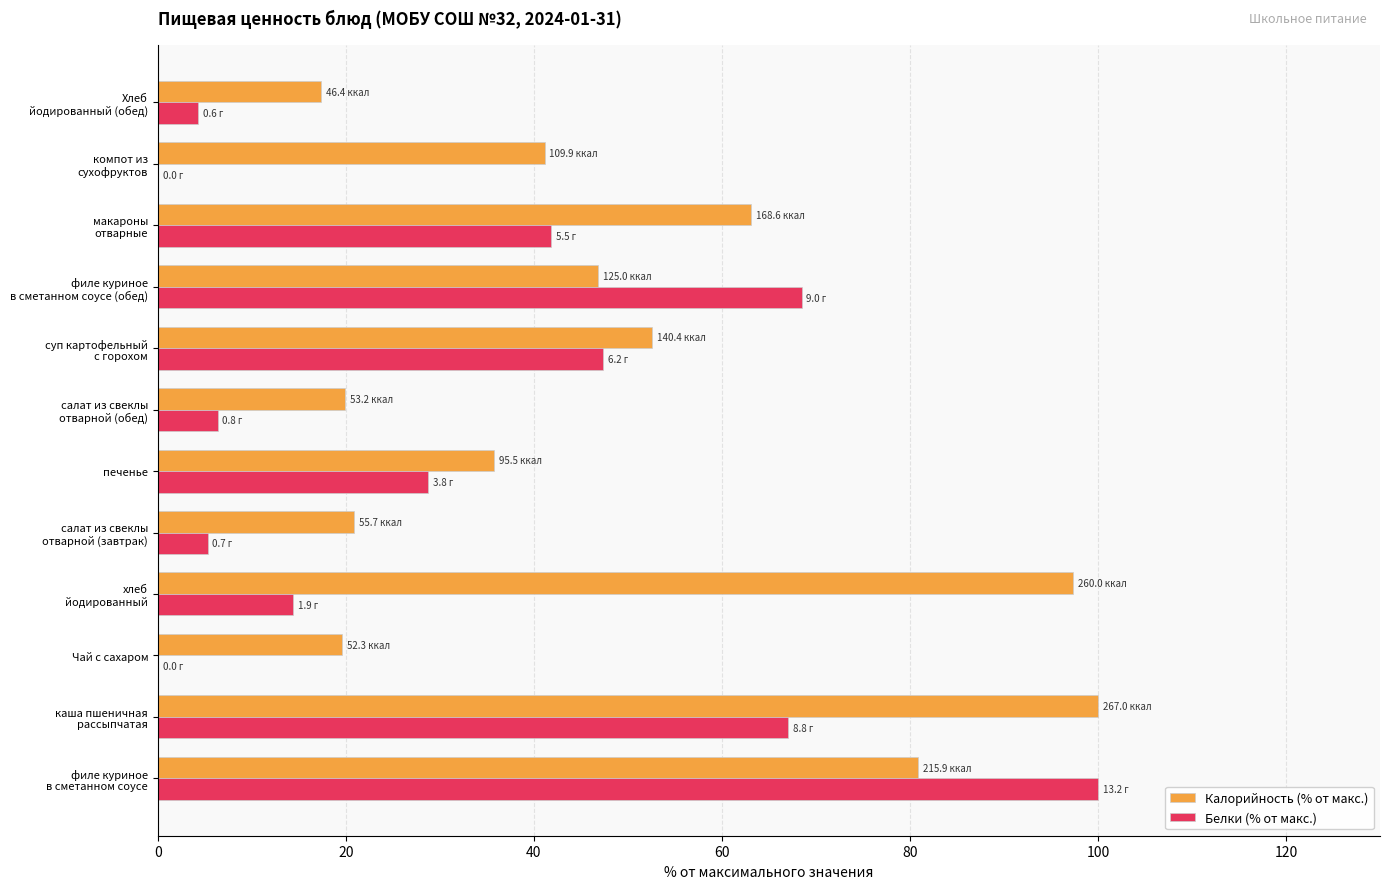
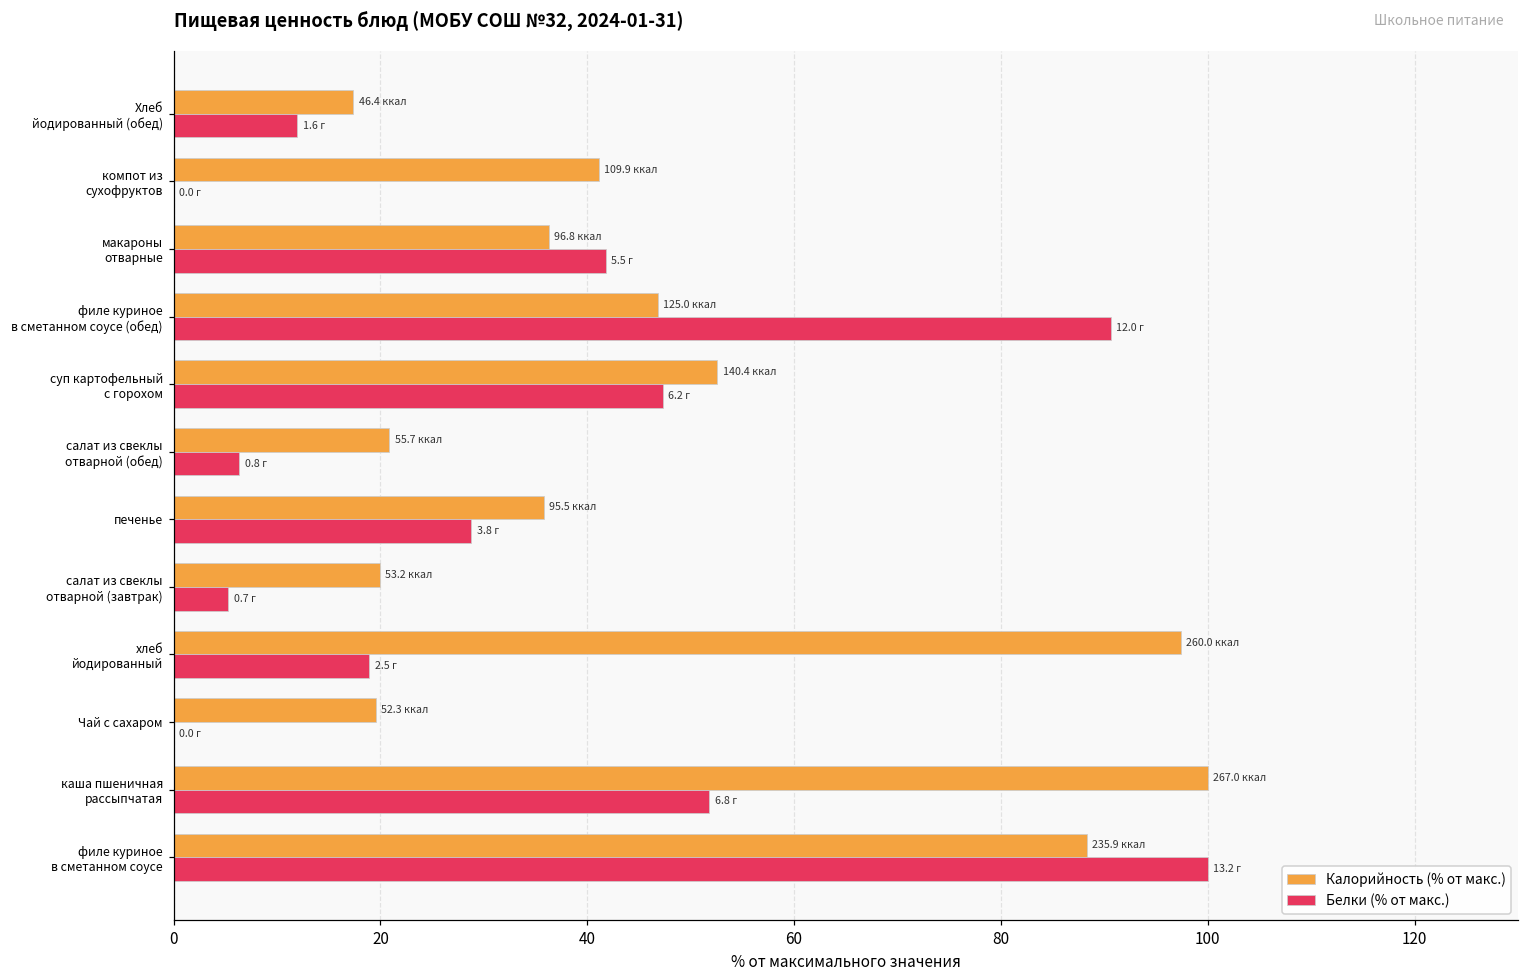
Белки (% от макс.), Хлеб йодированный (обед): 0.6 -> 1.6
Калорийность (% от макс.), макароны отварные: 168.6 -> 96.8
Белки (% от макс.), филе куриное в сметанном соусе (обед): 9.0 -> 12.0
Калорийность (% от макс.), салат из свеклы отварной (обед): 53.2 -> 55.7
Калорийность (% от макс.), салат из свеклы отварной (завтрак): 55.7 -> 53.2
Белки (% от макс.), хлеб йодированный: 1.9 -> 2.5
Белки (% от макс.), каша пшеничная рассыпчатая: 8.8 -> 6.8
Калорийность (% от макс.), филе куриное в сметанном соусе: 215.9 -> 235.9
